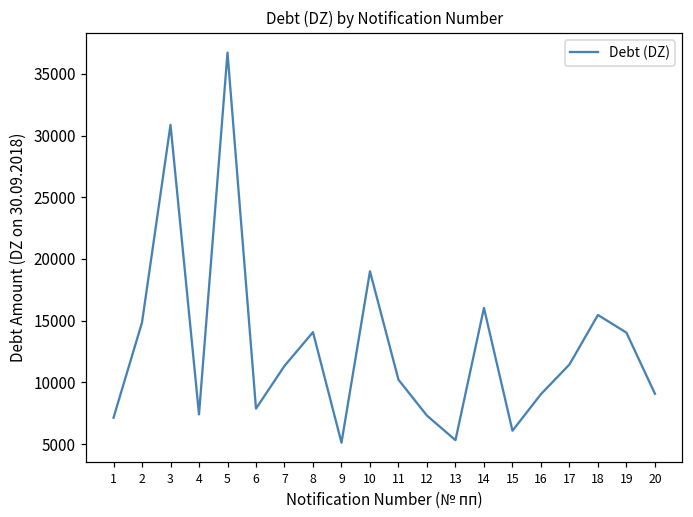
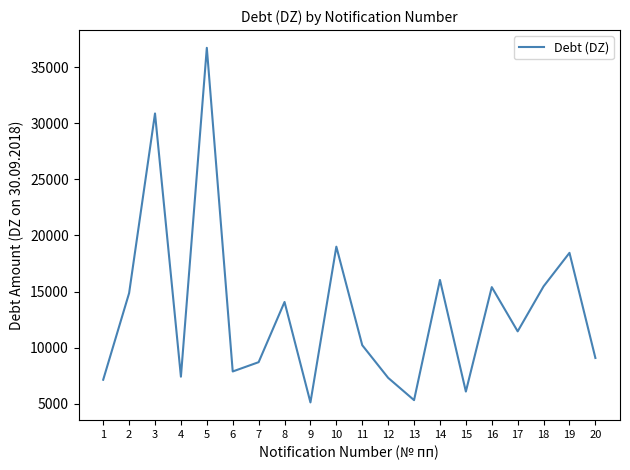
7: 11300 -> 8700
16: 9000 -> 15400
19: 14000 -> 18400
